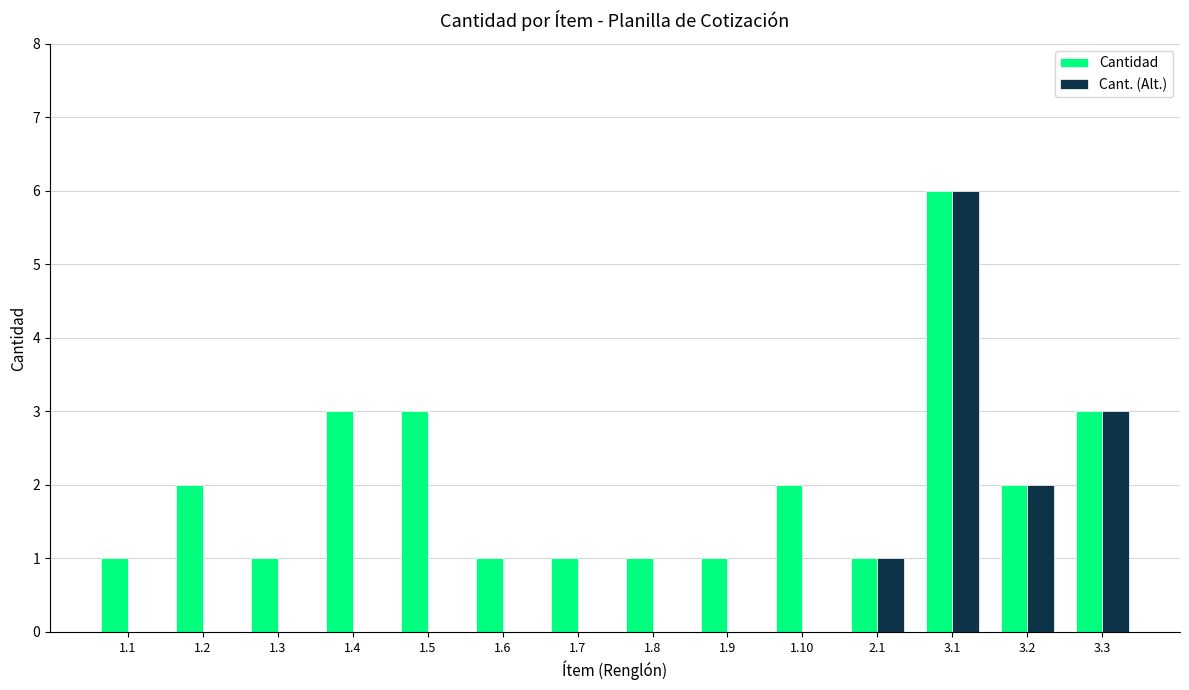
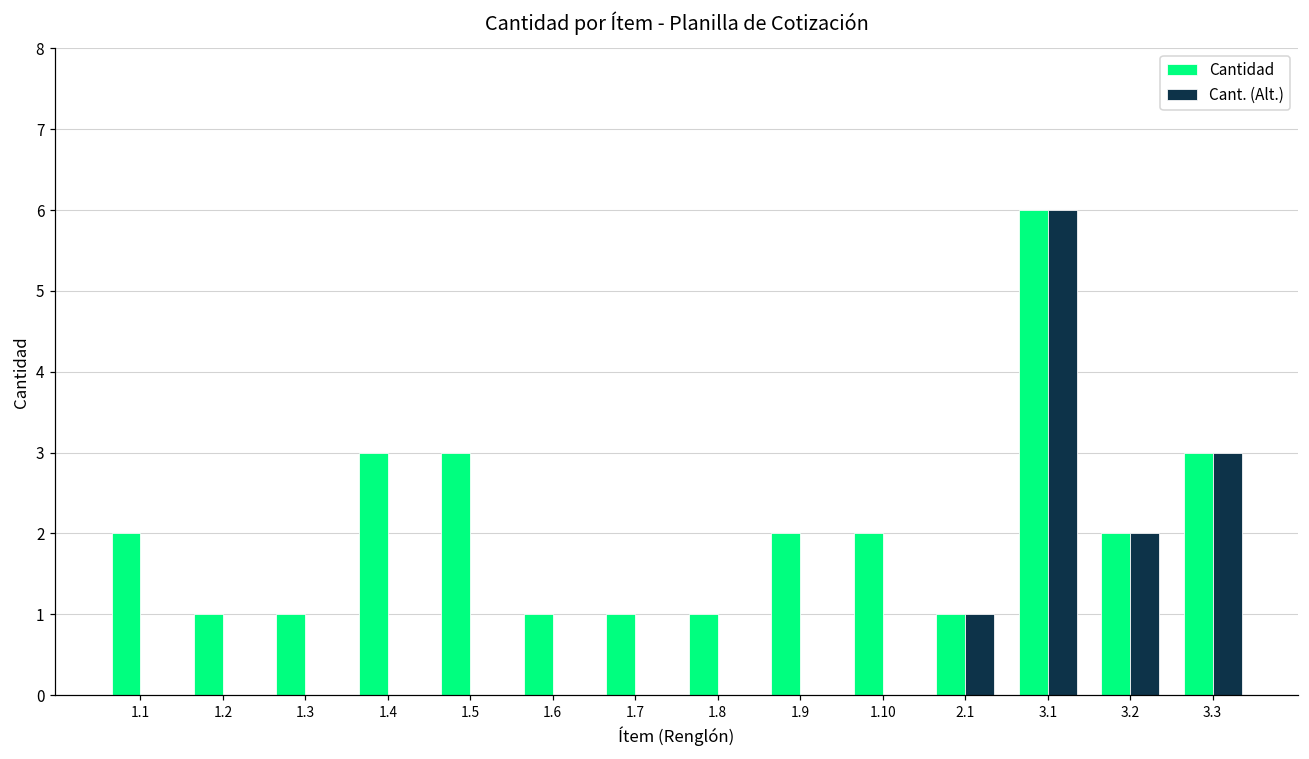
Cantidad, 1.1: 1 -> 2
Cantidad, 1.2: 2 -> 1
Cantidad, 1.9: 1 -> 2
